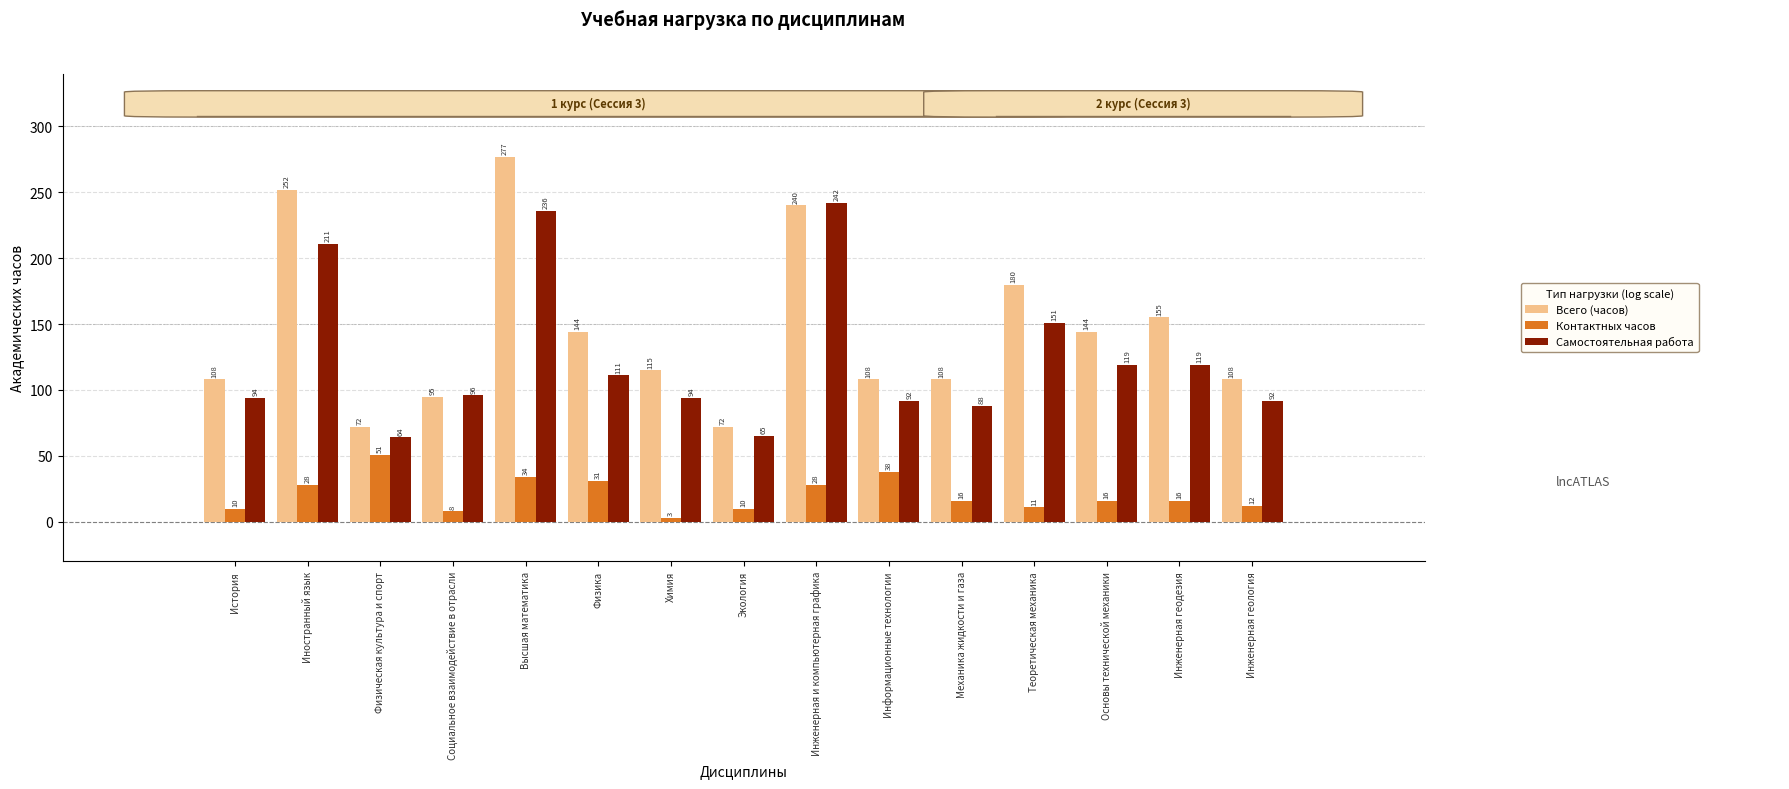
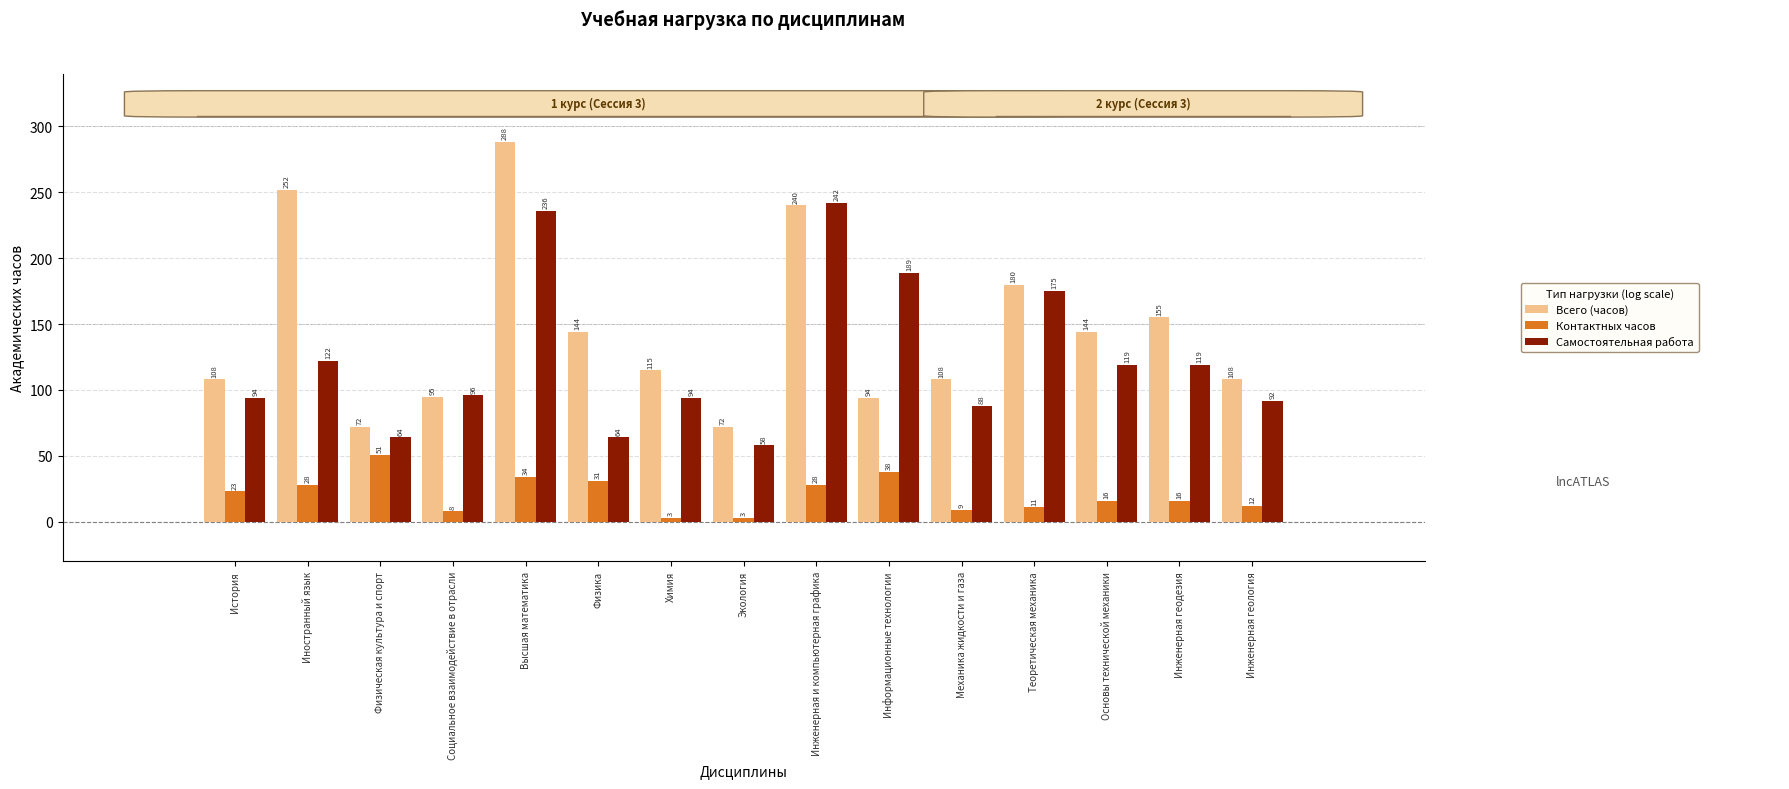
Контактных часов, История: 10 -> 23
Самостоятельная работа, Иностранный язык: 211 -> 122
Всего (часов), Высшая математика: 277 -> 288
Самостоятельная работа, Физика: 111 -> 64
Контактных часов, Экология: 10 -> 3
Самостоятельная работа, Экология: 65 -> 58
Всего (часов), Информационные технологии: 108 -> 94
Самостоятельная работа, Информационные технологии: 92 -> 189
Контактных часов, Механика жидкости и газа: 16 -> 9
Самостоятельная работа, Теоретическая механика: 151 -> 175
